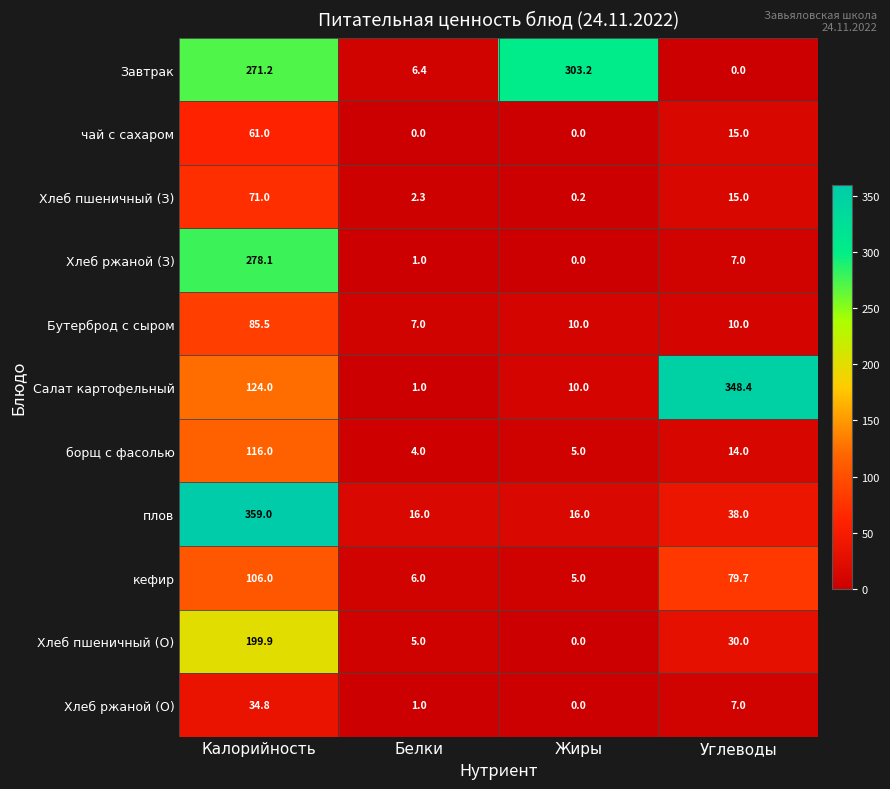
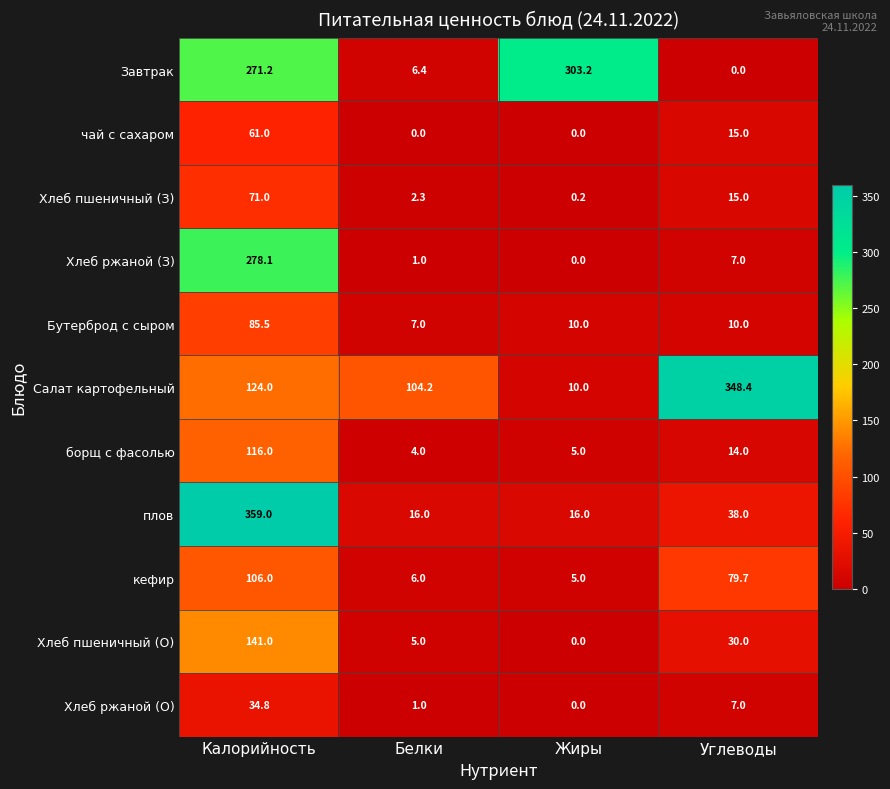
Салат картофельный, Белки: 1.0 -> 104.2
Хлеб пшеничный (О), Калорийность: 199.9 -> 141.0
